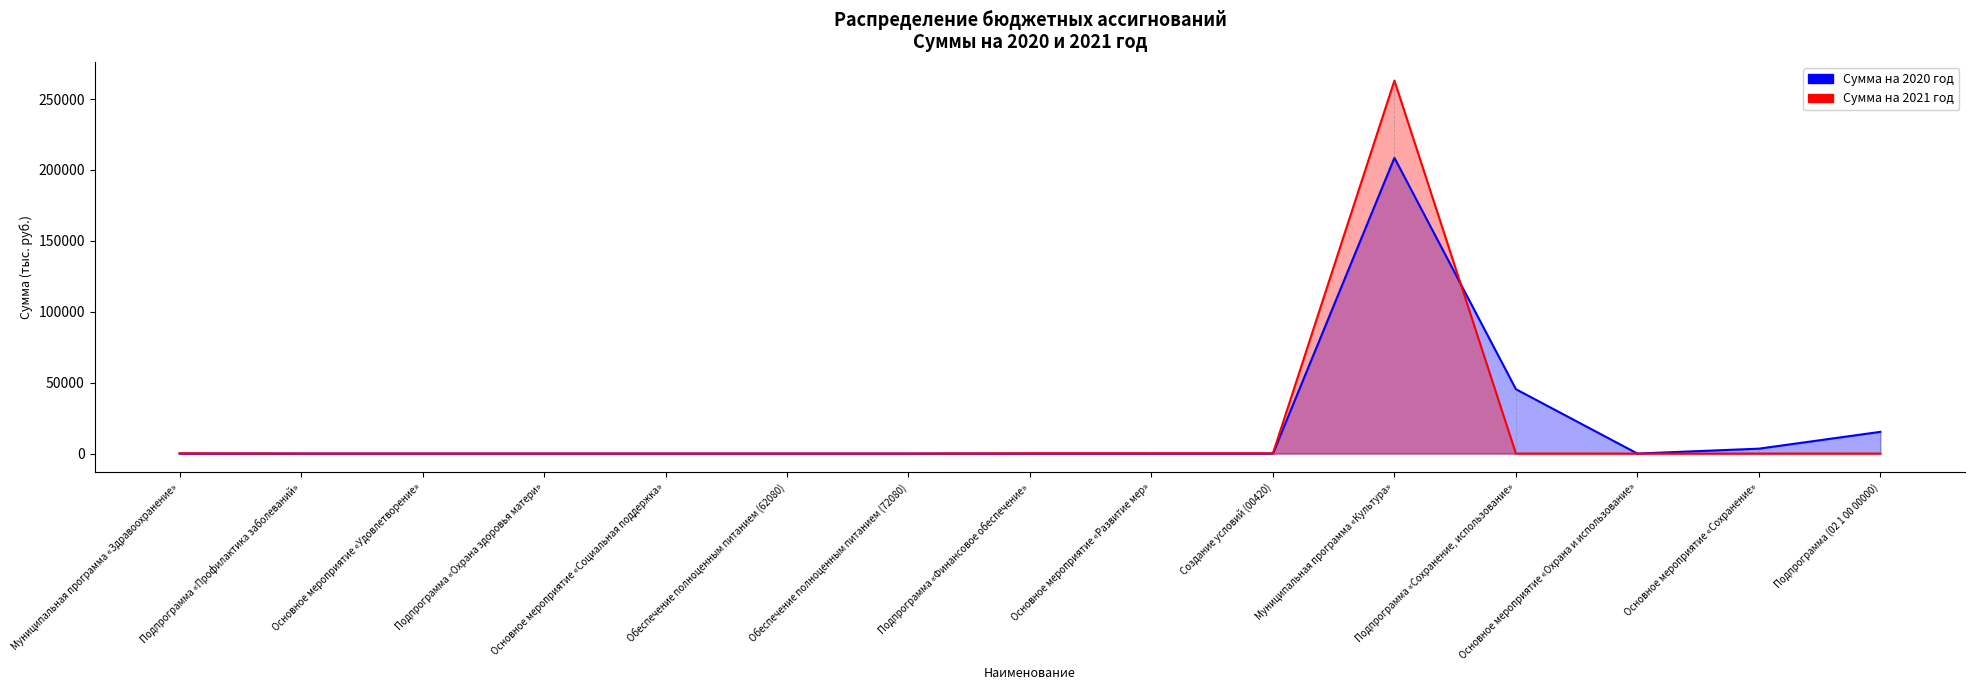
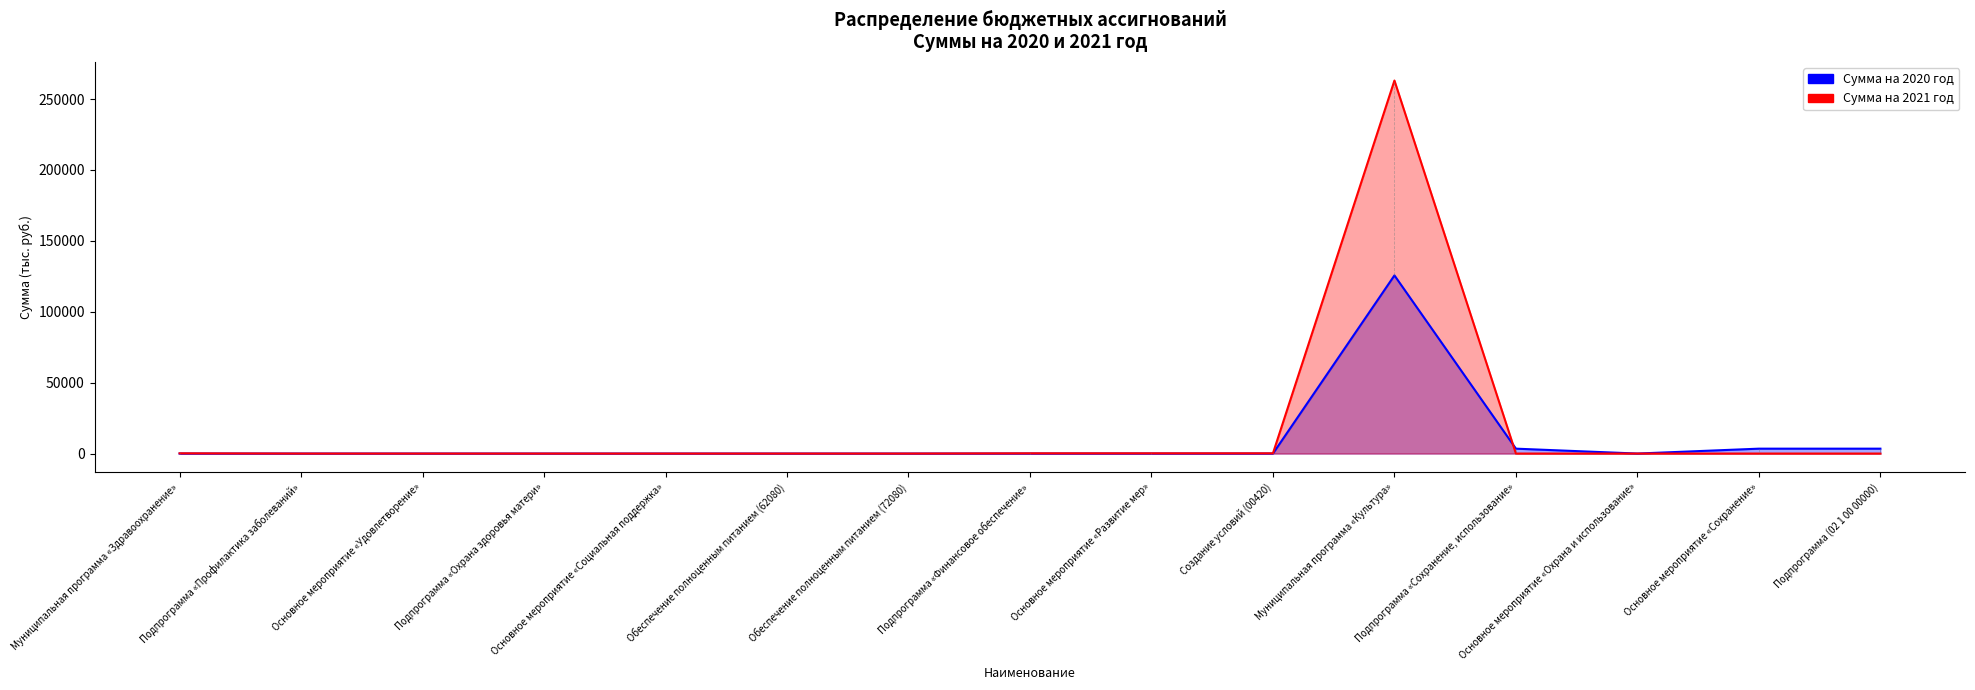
Сумма на 2020 год, Муниципальная программа «Культура»: 209000 -> 126000
Сумма на 2020 год, Подпрограмма «Сохранение, использование»: 45000 -> 3000
Сумма на 2020 год, Подпрограмма (02 1 00 00000): 15000 -> 3000
